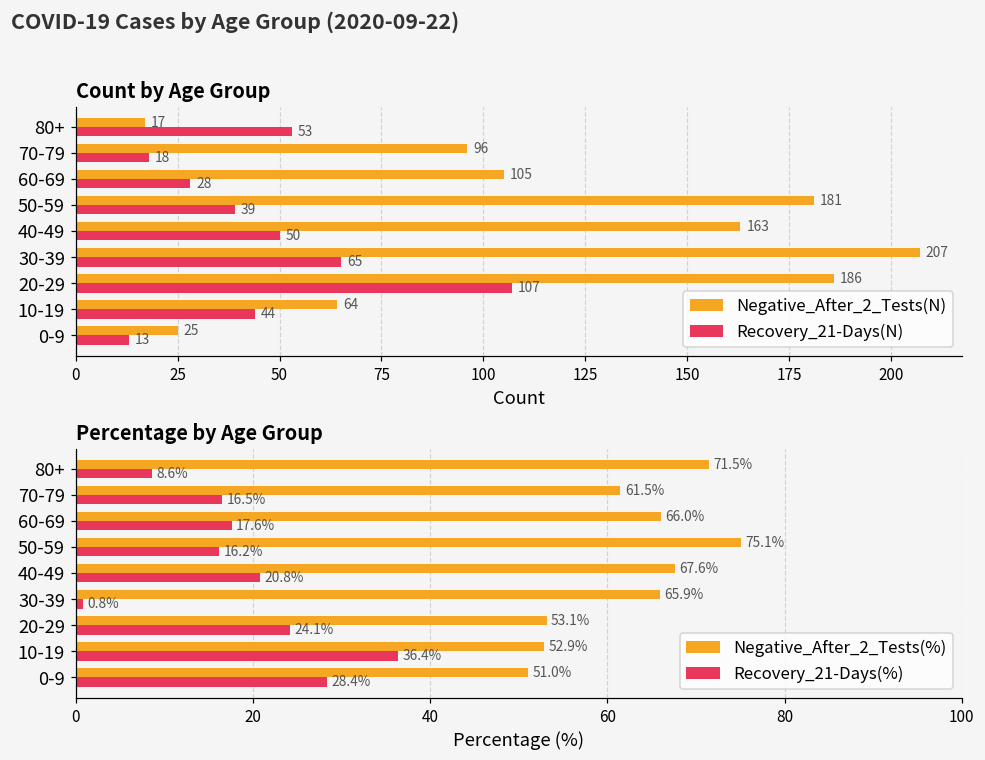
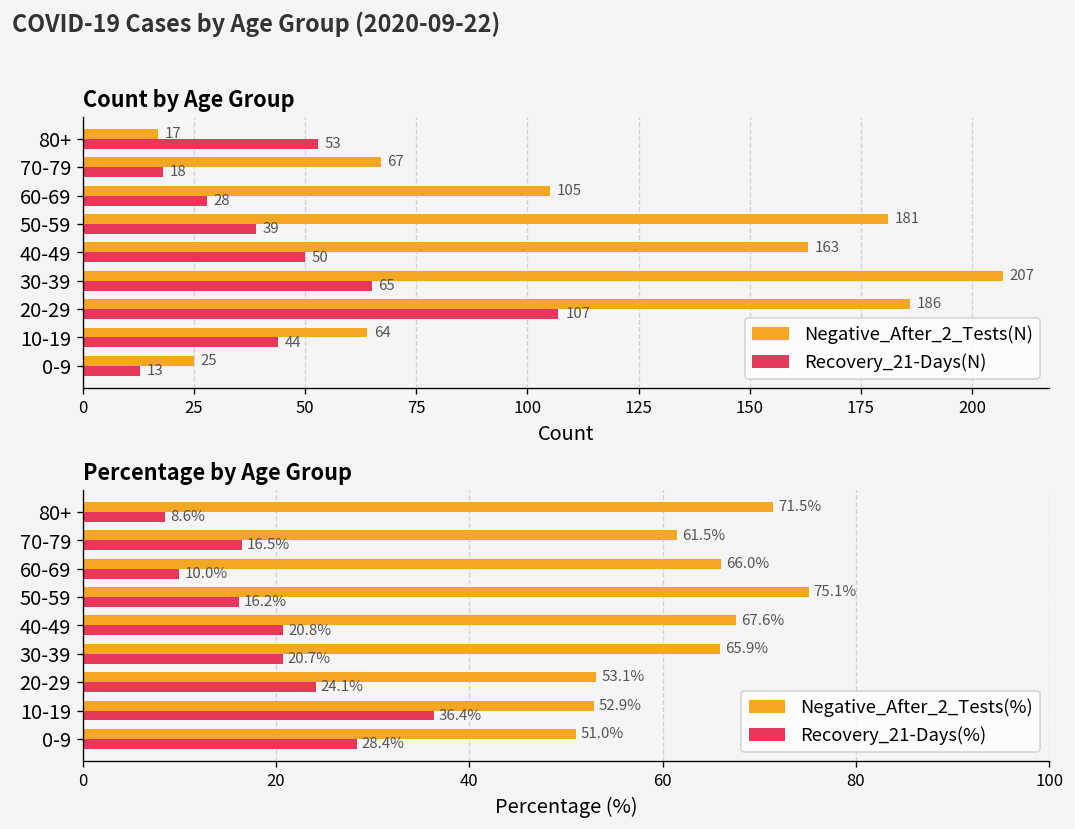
Count by Age Group, Negative_After_2_Tests(N), 70-79: 96 -> 67
Percentage by Age Group, Recovery_21-Days(%), 60-69: 17.6% -> 10.0%
Percentage by Age Group, Recovery_21-Days(%), 30-39: 0.8% -> 20.7%
